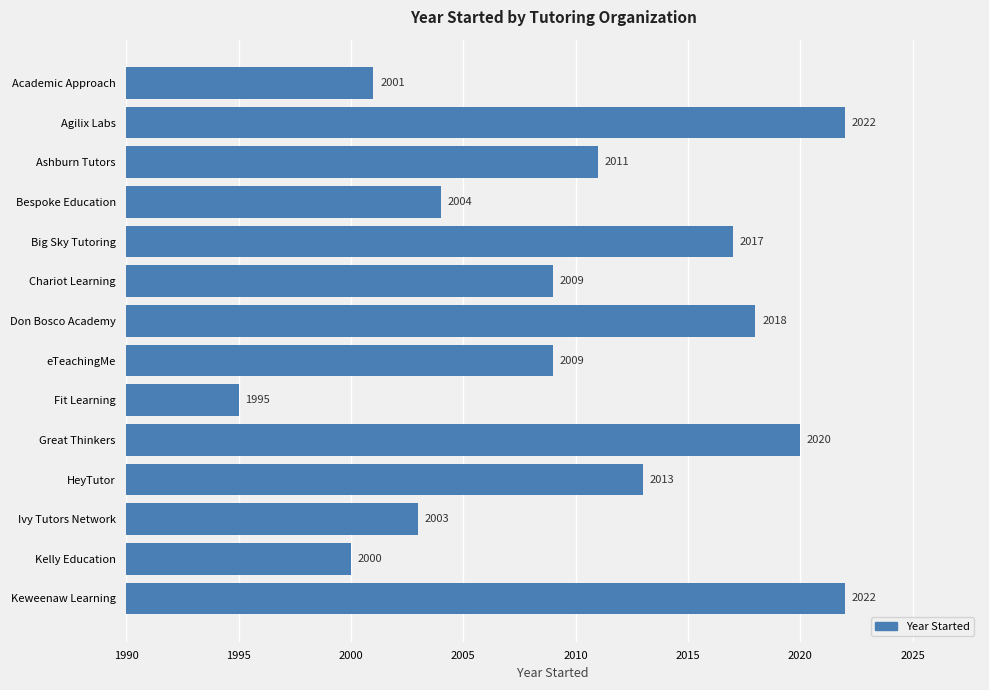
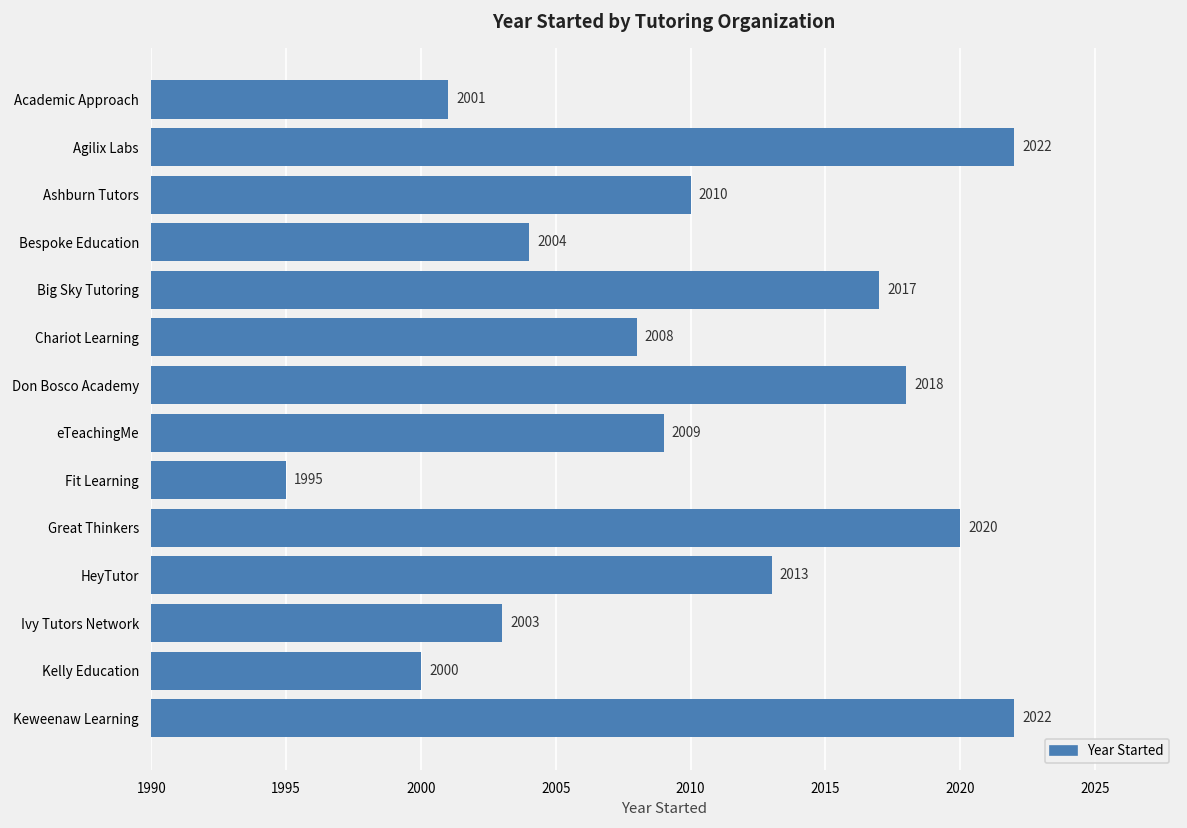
Ashburn Tutors: 2011 -> 2010
Chariot Learning: 2009 -> 2008
